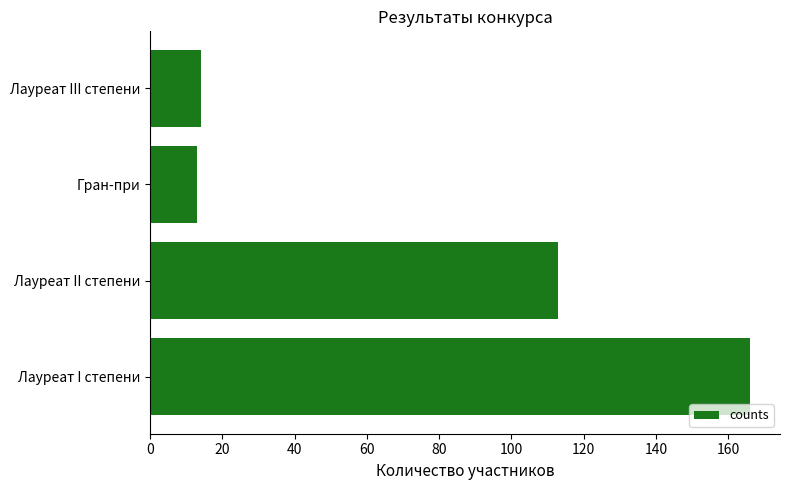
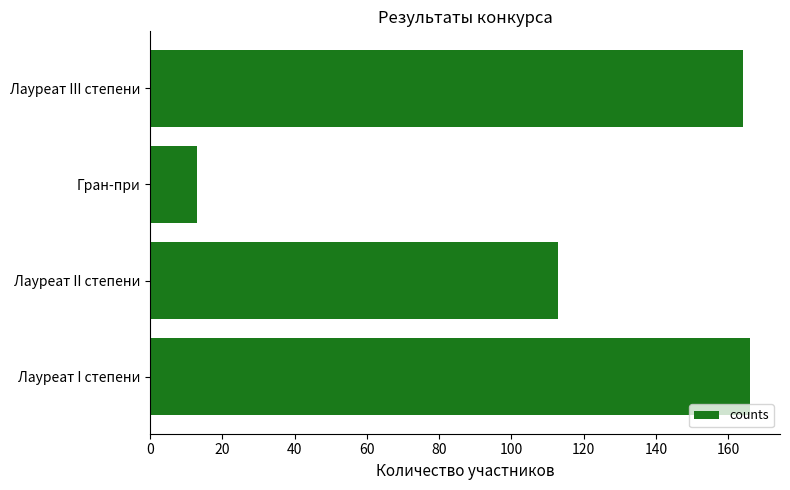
Лауреат III степени: 14 -> 164
